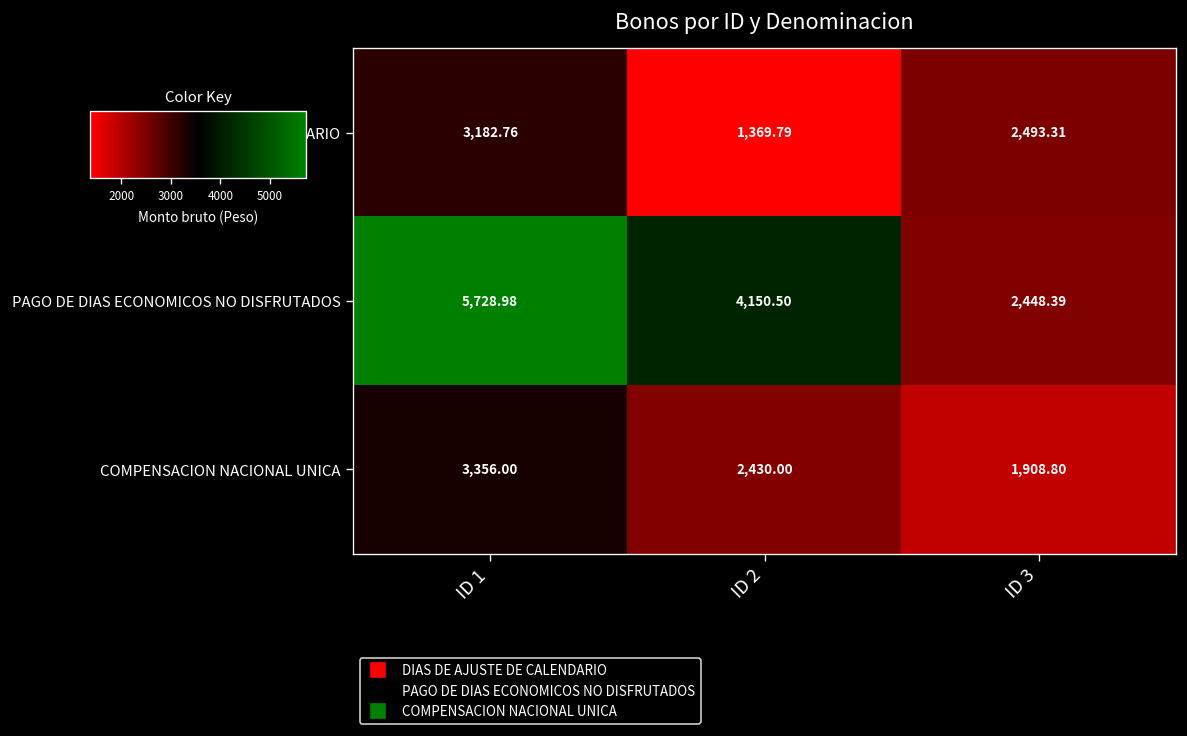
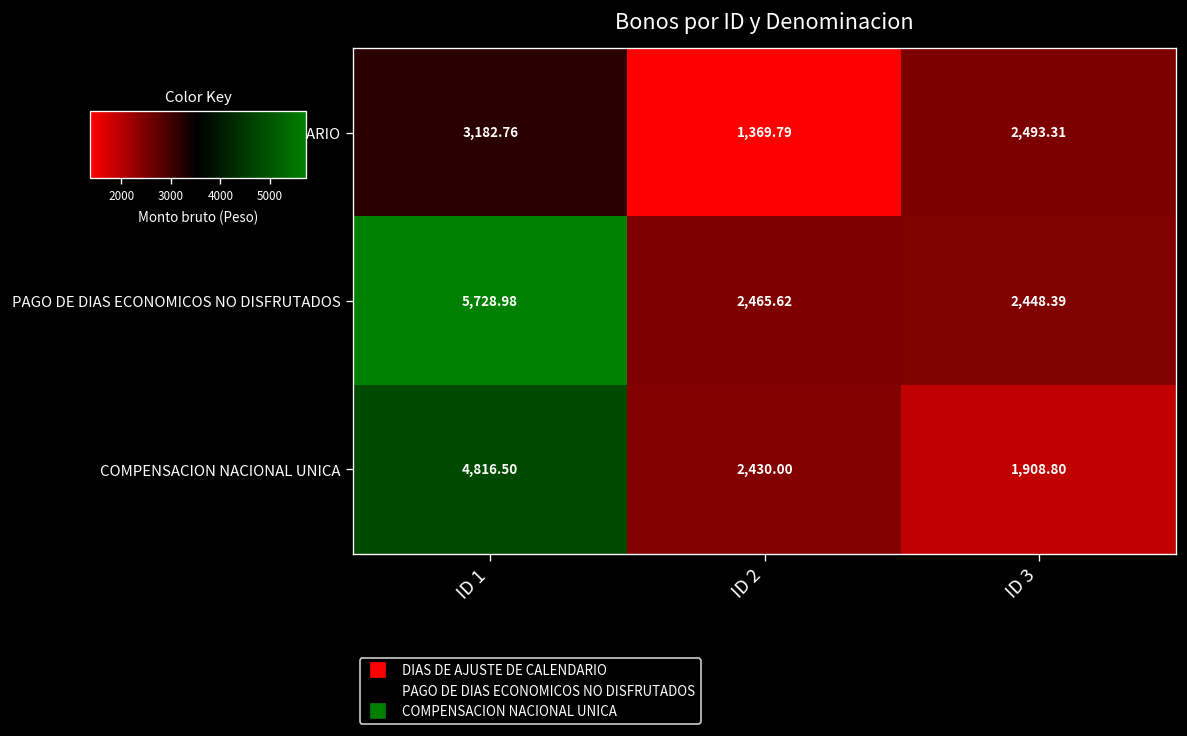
PAGO DE DIAS ECONOMICOS NO DISFRUTADOS, ID 2: 4,150.50 -> 2,465.62
COMPENSACION NACIONAL UNICA, ID 1: 3,356.00 -> 4,816.50
